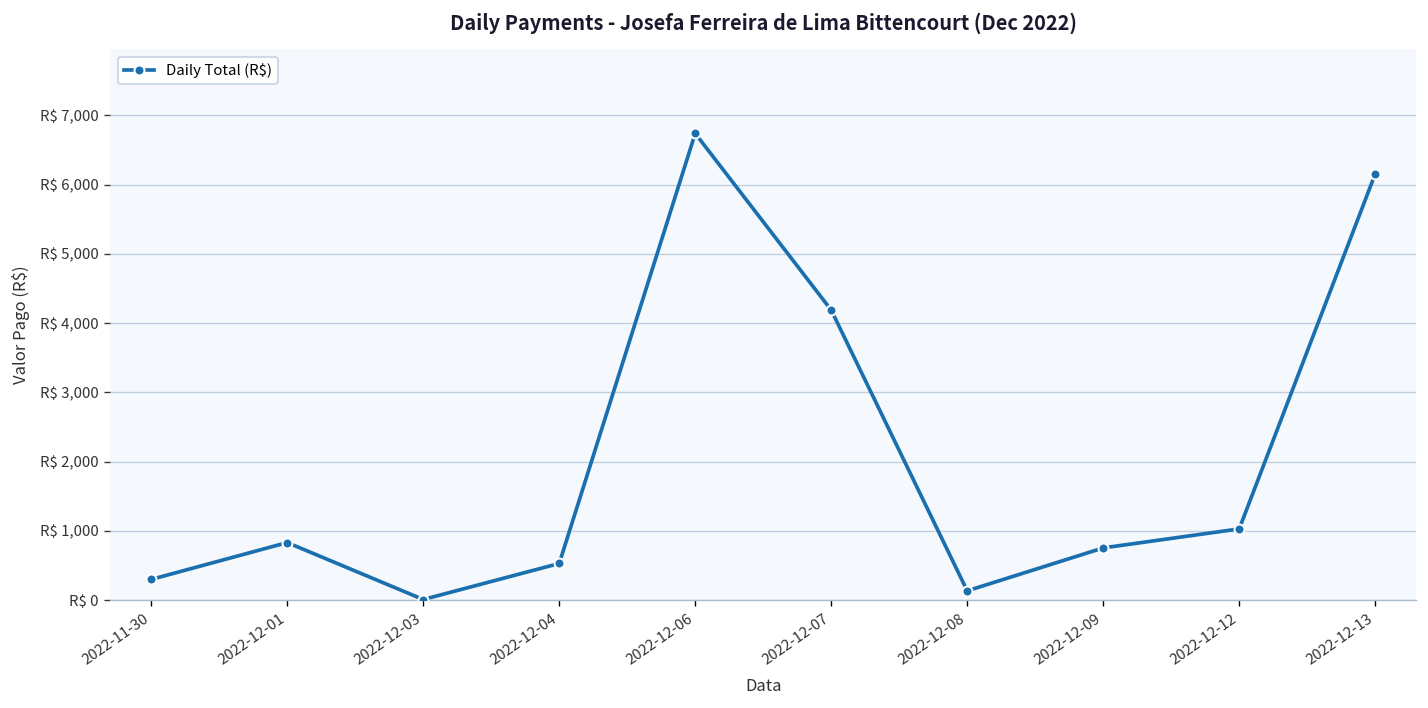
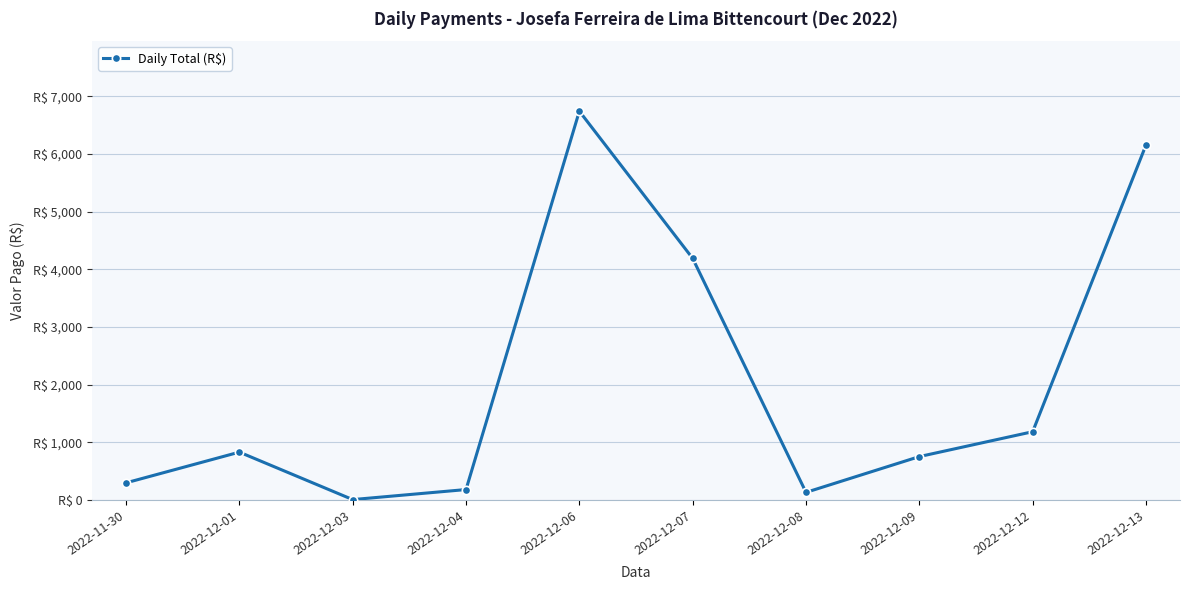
2022-12-04: R$ 500 -> R$ 200
2022-12-12: R$ 1,000 -> R$ 1,200
